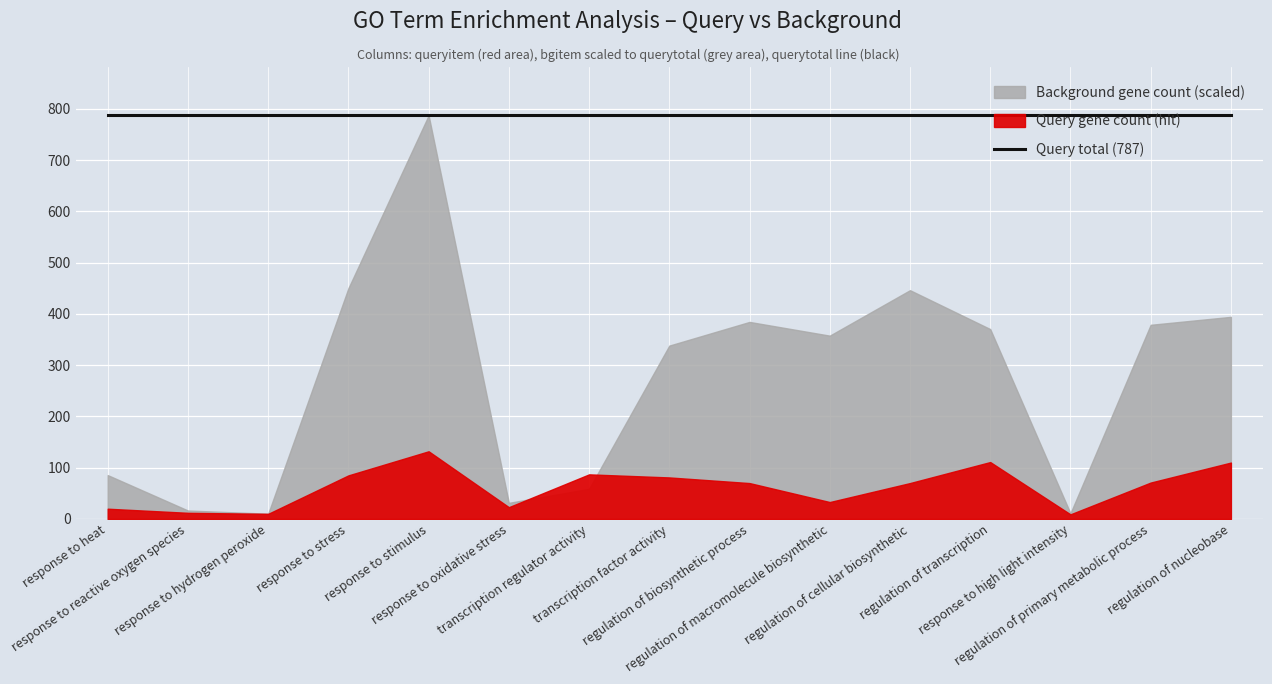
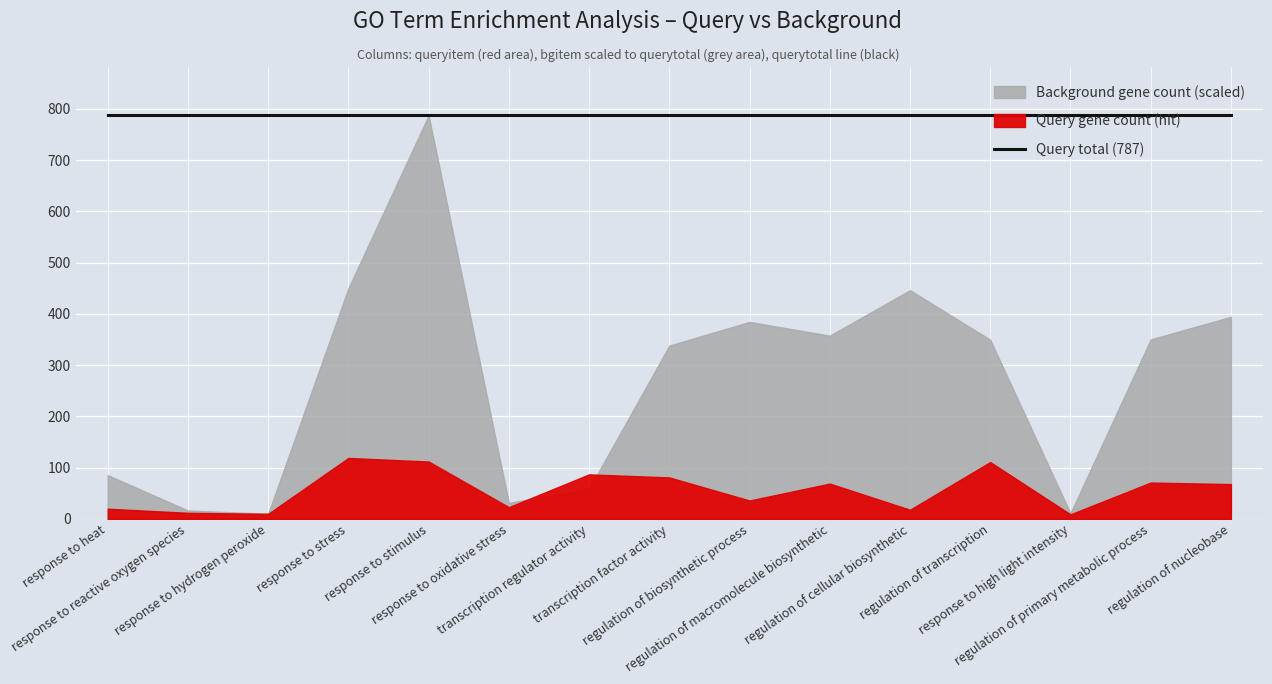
Query gene count (hit), response to stress: 90 -> 120
Query gene count (hit), response to stimulus: 130 -> 110
Query gene count (hit), regulation of biosynthetic process: 70 -> 40
Query gene count (hit), regulation of macromolecule biosynthetic: 30 -> 70
Query gene count (hit), regulation of cellular biosynthetic: 70 -> 20
Background gene count (scaled), regulation of transcription: 370 -> 350
Background gene count (scaled), regulation of primary metabolic process: 380 -> 350
Query gene count (hit), regulation of nucleobase: 110 -> 70
